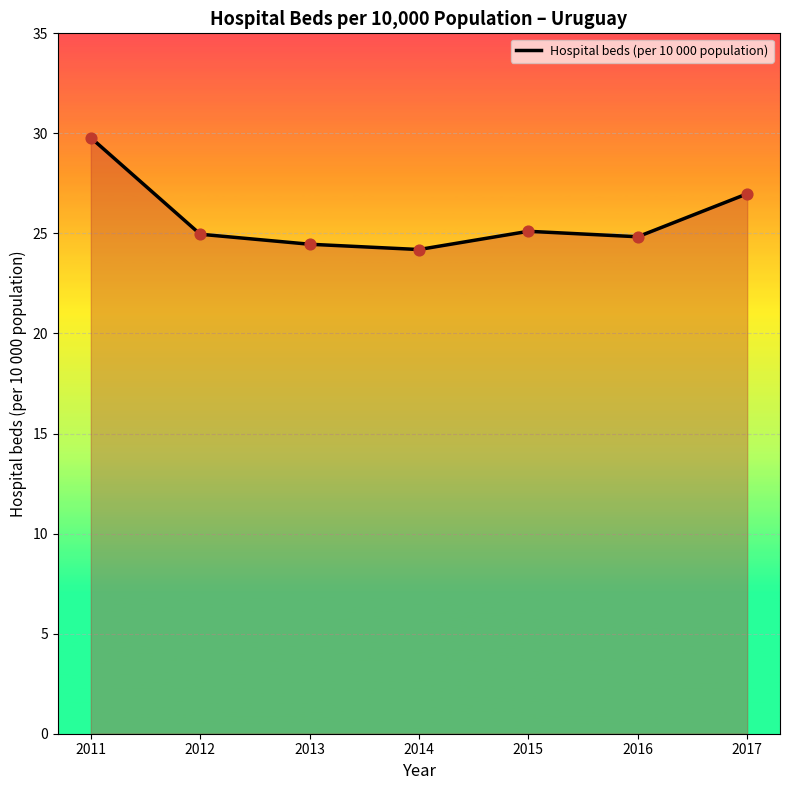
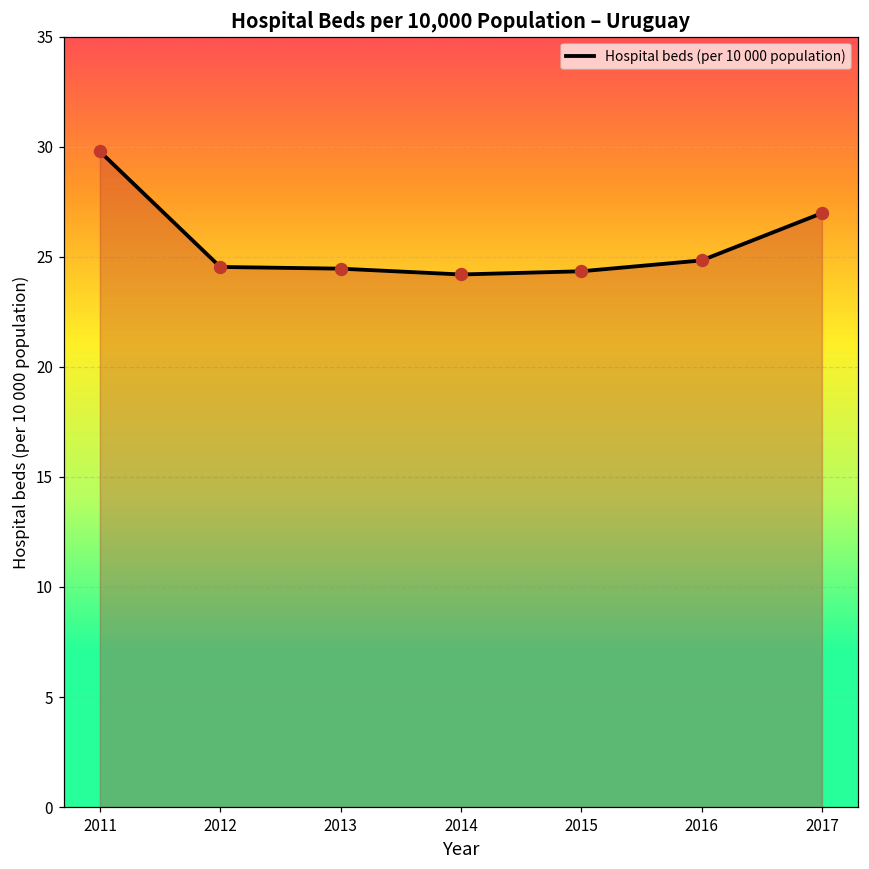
2012: 25.0 -> 24.5
2015: 25.1 -> 24.3
